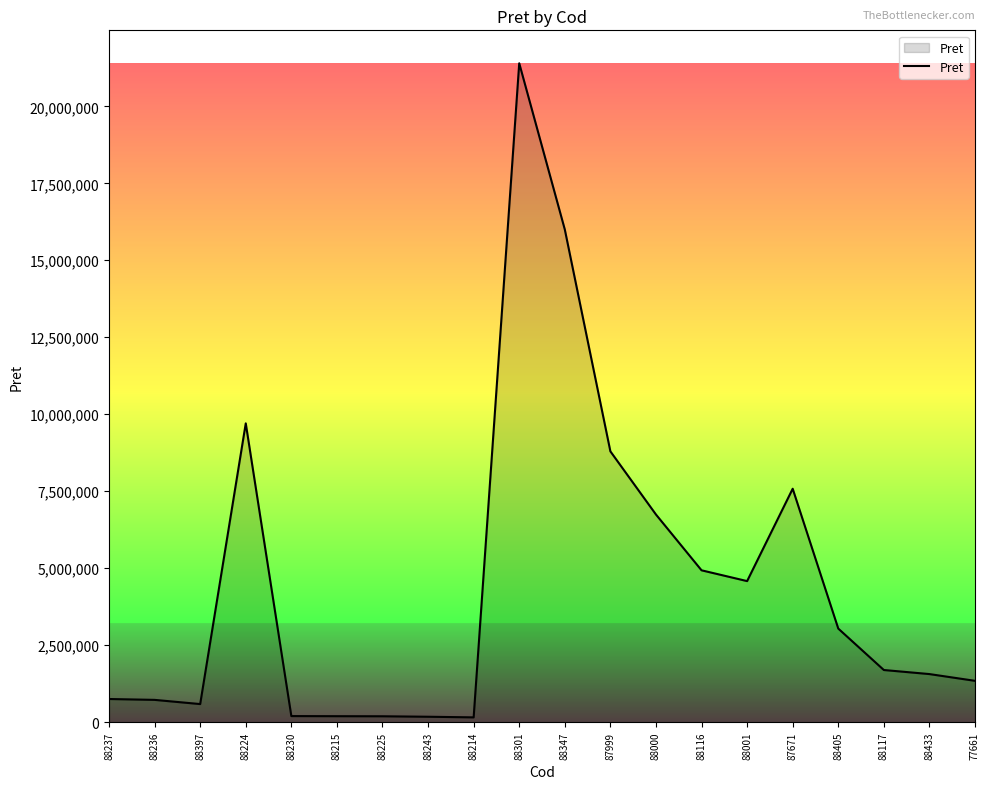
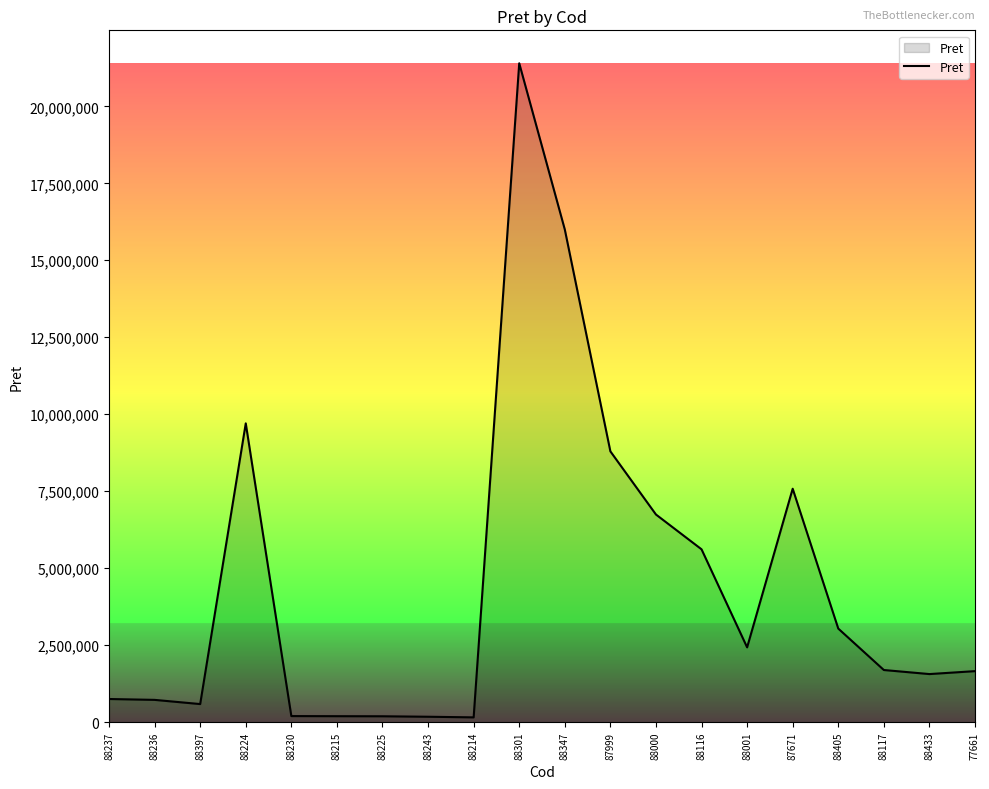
88116: 4,900,000 -> 5,600,000
88001: 4,600,000 -> 2,400,000
77661: 1,300,000 -> 1,700,000
